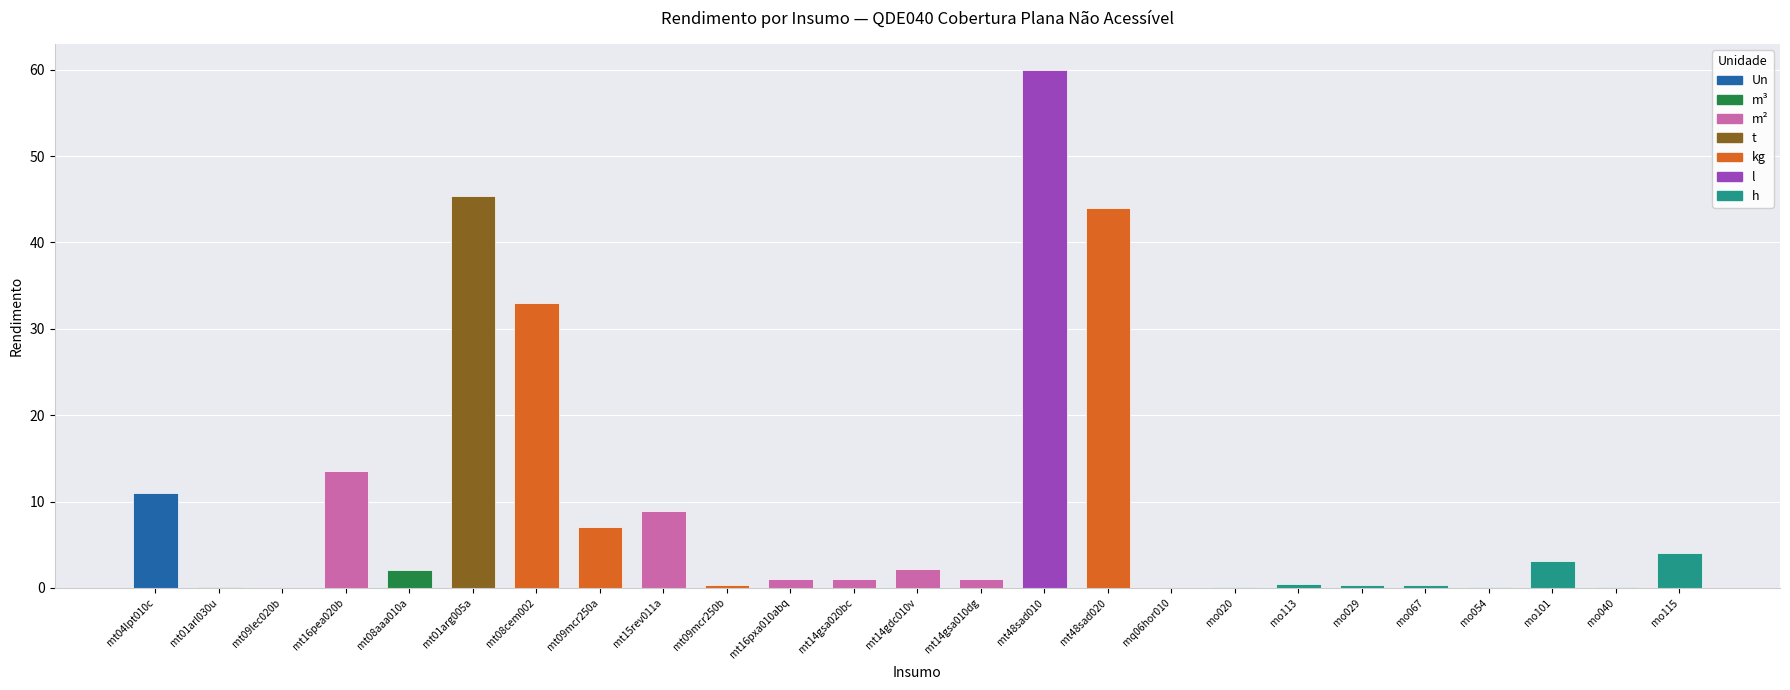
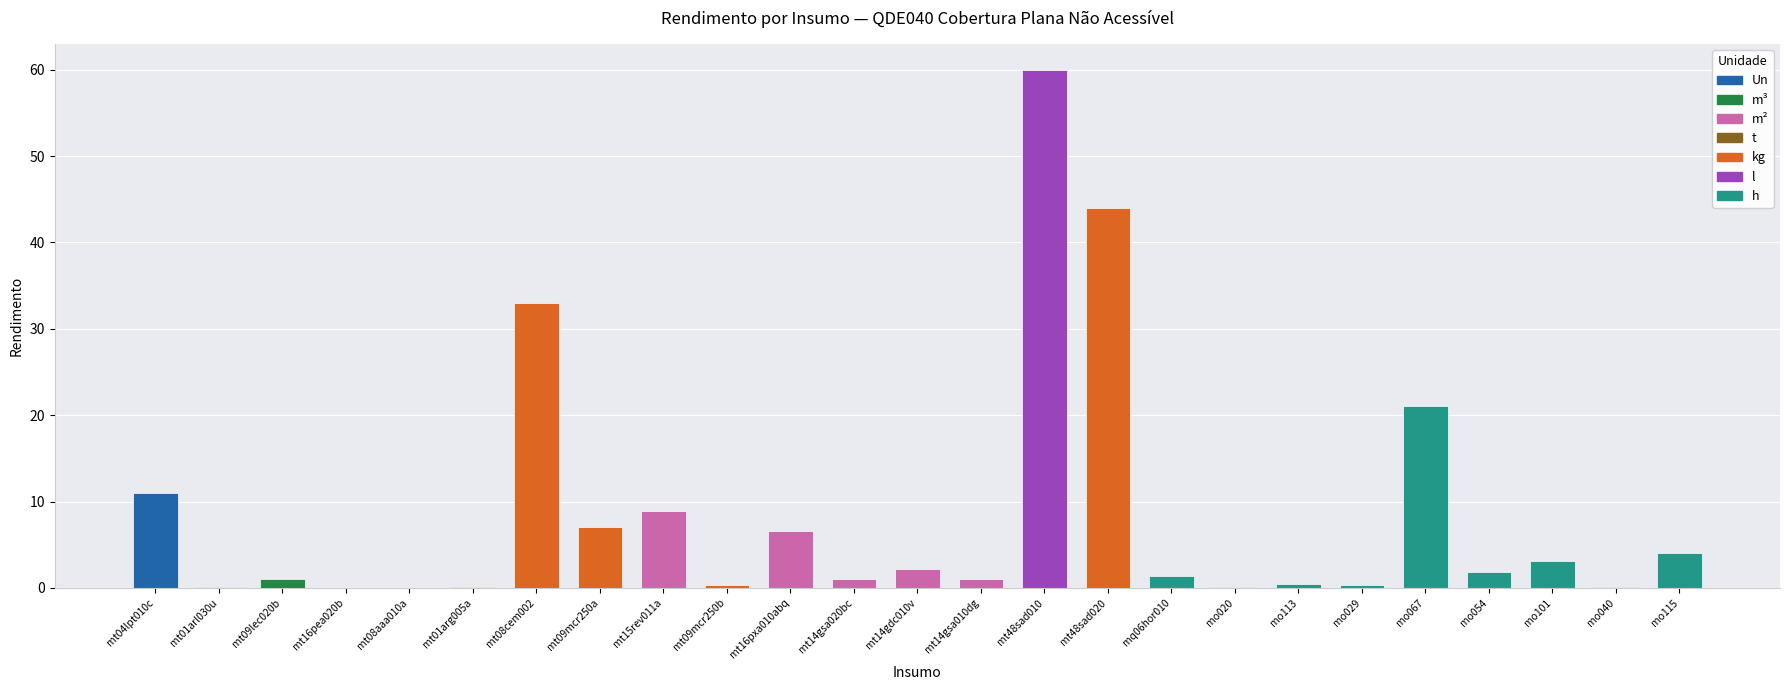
mt09lec020b: 0 -> 1
mt16pea020b: 14 -> 0
mt08aaa010a: 2 -> 0
mt01arg005a: 45 -> 0
mt16pxa010abq: 1 -> 7
mq06hor010: 0 -> 1
mo067: 0 -> 21
mo054: 0 -> 2
